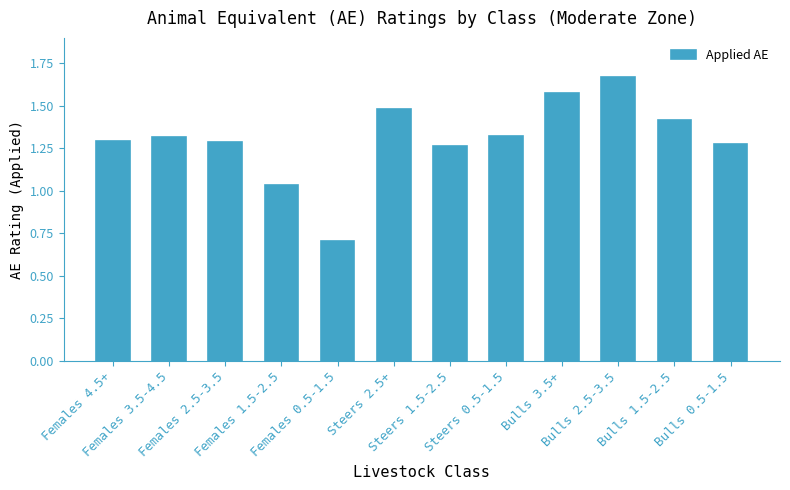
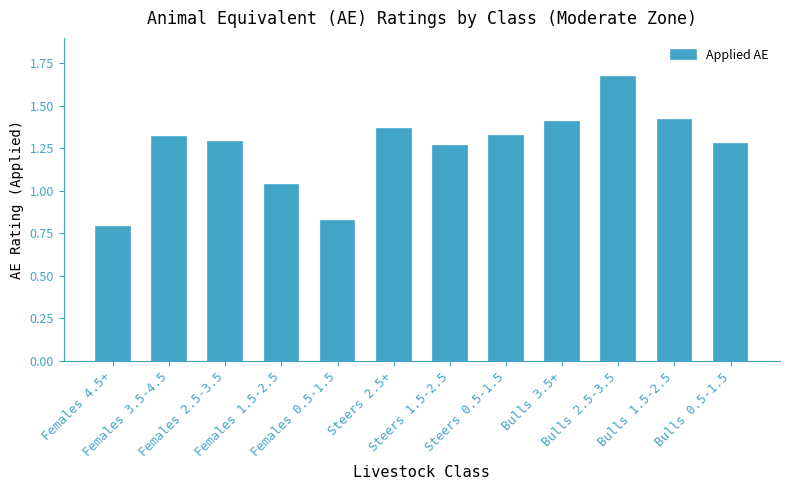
Females 4.5+: 1.29 -> 0.79
Females 0.5-1.5: 0.71 -> 0.82
Steers 2.5+: 1.48 -> 1.36
Bulls 3.5+: 1.57 -> 1.40
